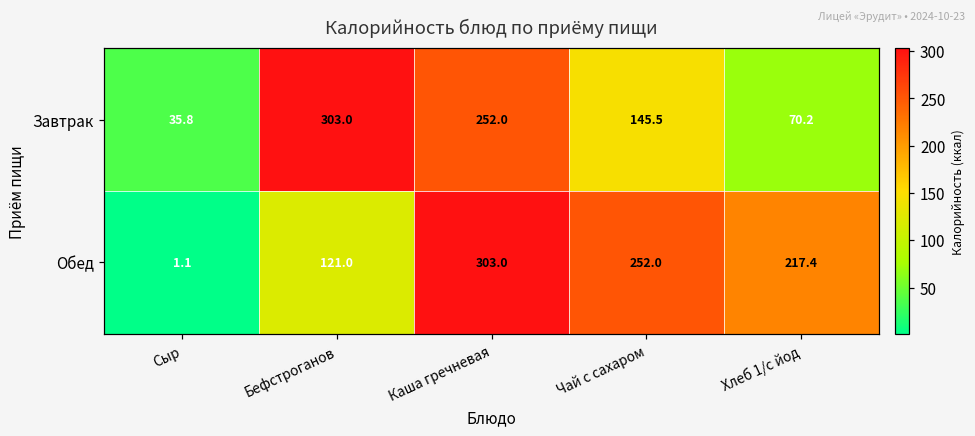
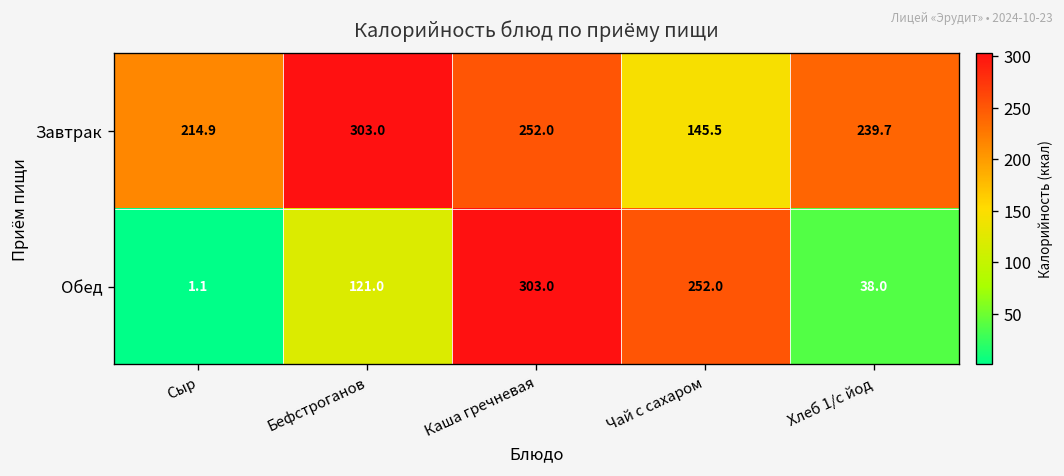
Завтрак, Сыр: 35.8 -> 214.9
Завтрак, Хлеб 1/с йод: 70.2 -> 239.7
Обед, Хлеб 1/с йод: 217.4 -> 38.0
